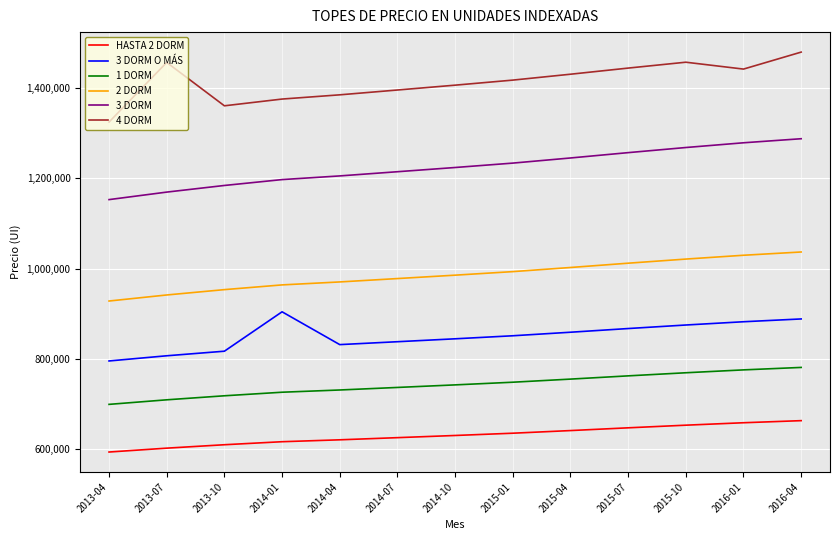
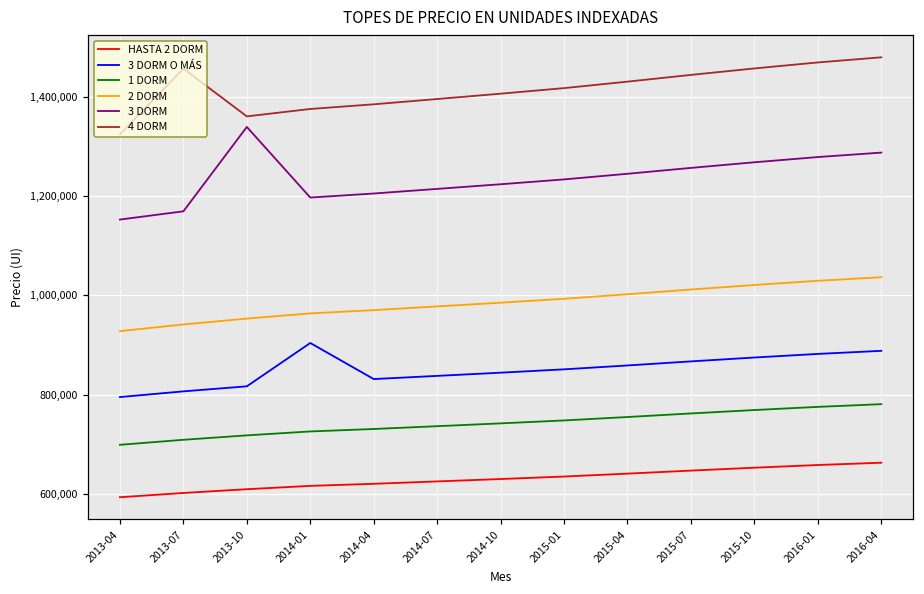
3 DORM, 2013-10: 1,180,000 -> 1,340,000
4 DORM, 2016-01: 1,440,000 -> 1,470,000
